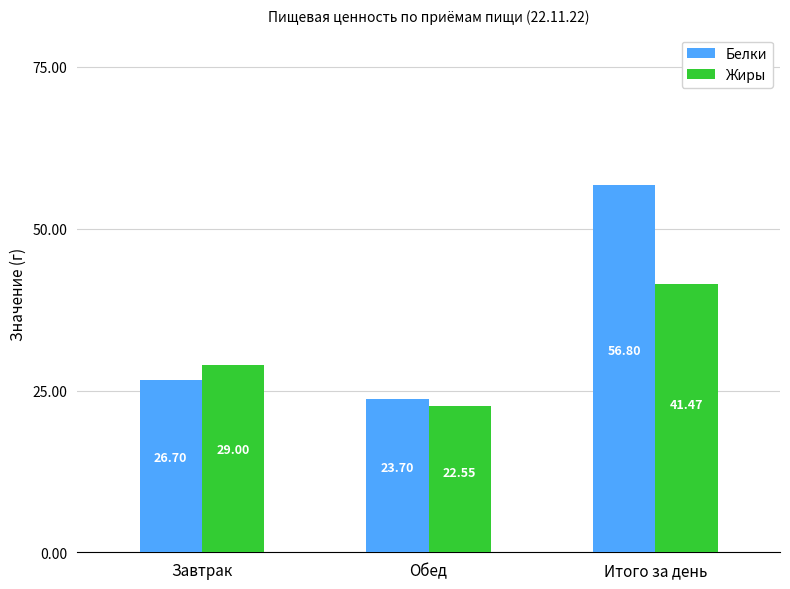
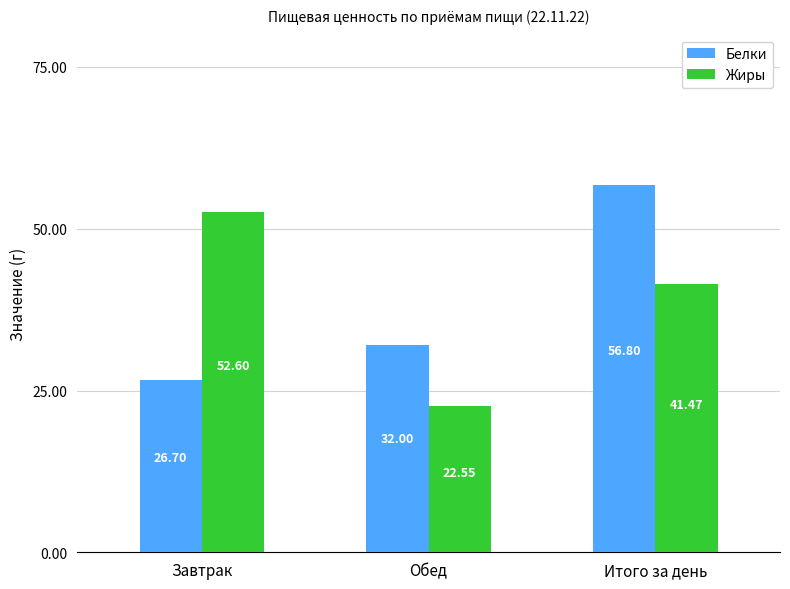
Жиры, Завтрак: 29.00 -> 52.60
Белки, Обед: 23.70 -> 32.00
